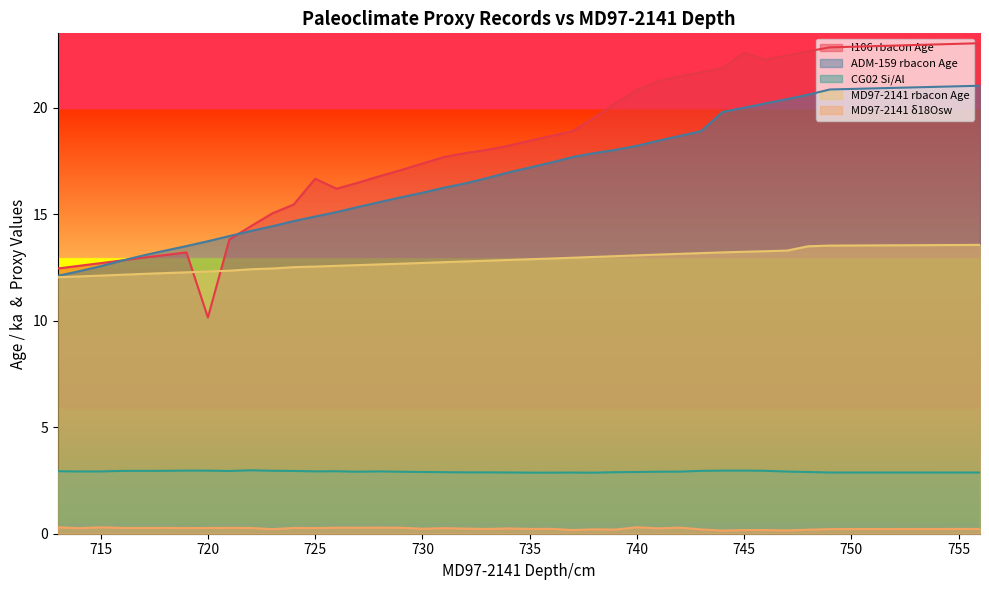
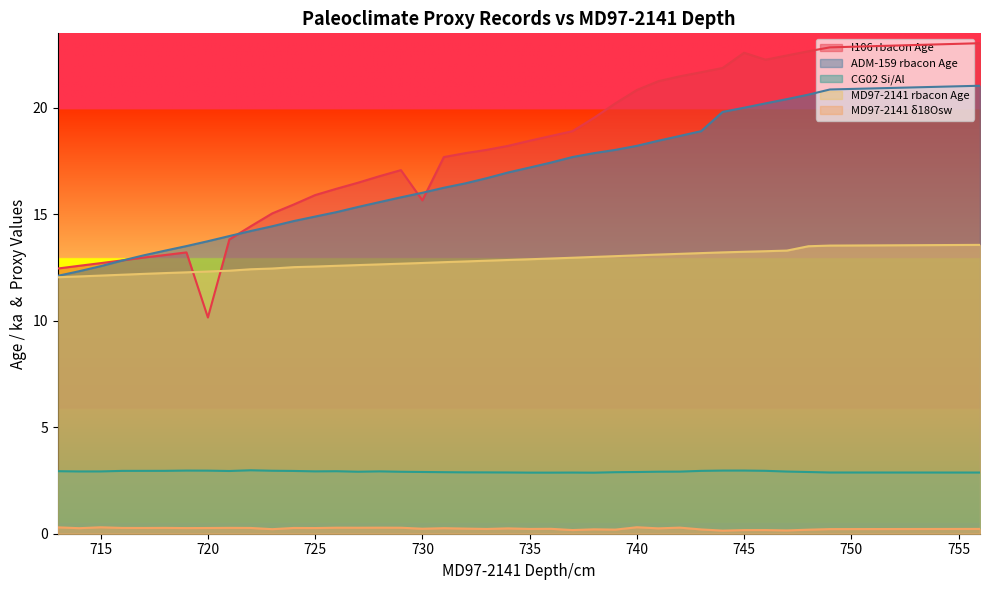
I106 rbacon Age, 725: 16.7 -> 15.9
I106 rbacon Age, 730: 17.4 -> 15.7
